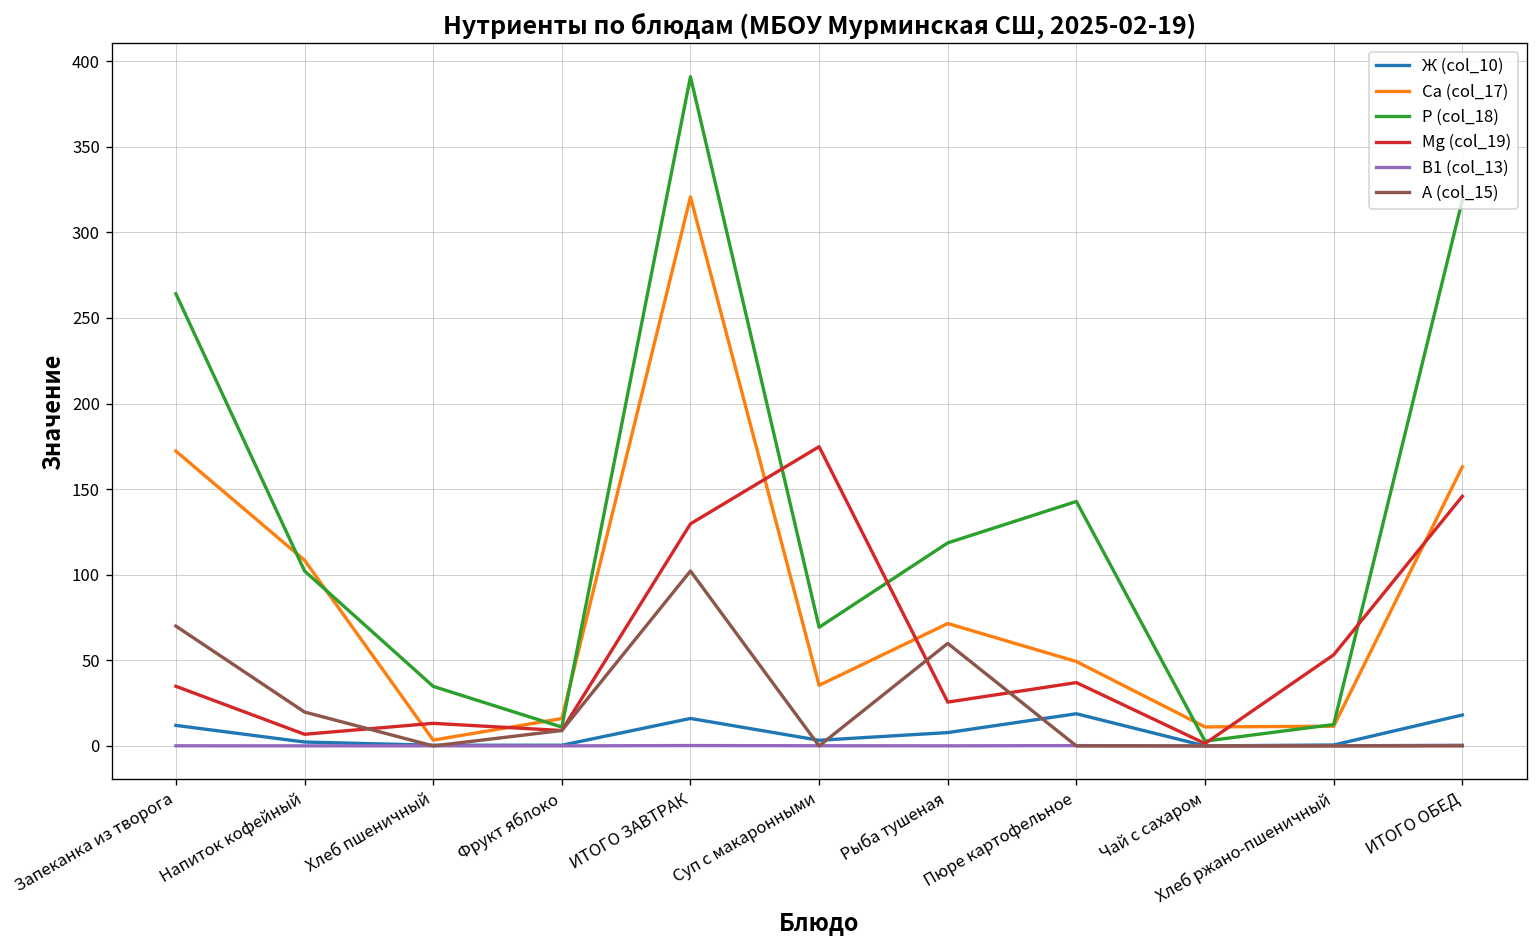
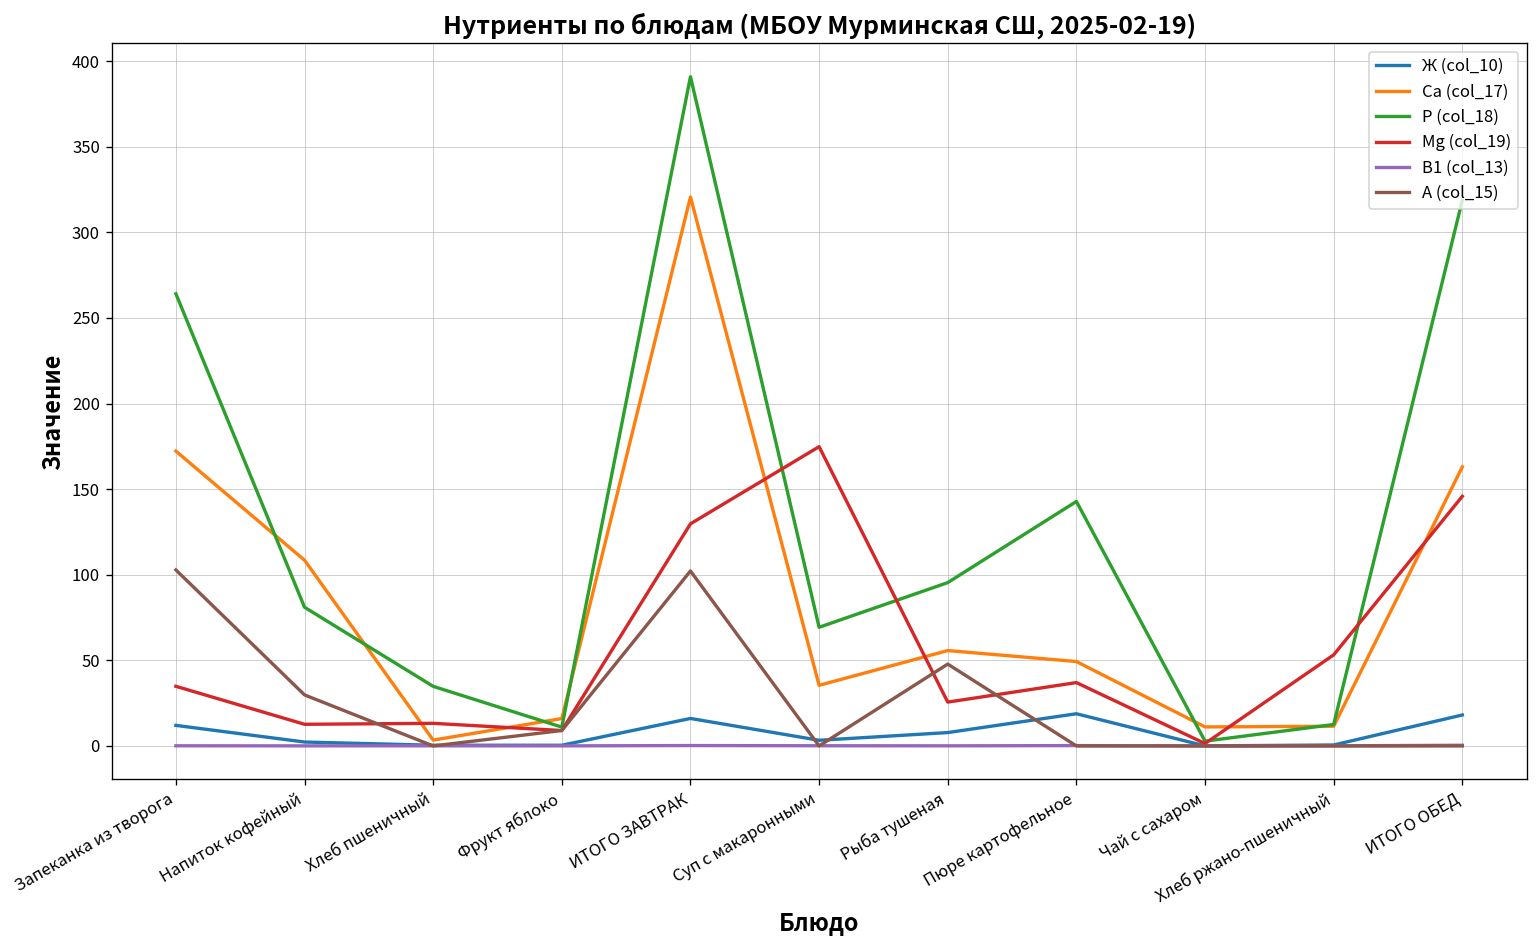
А (col_15), Запеканка из творога: 70 -> 103
Р (col_18), Напиток кофейный: 102 -> 81
Mg (col_19), Напиток кофейный: 7 -> 13
А (col_15), Напиток кофейный: 20 -> 30
Са (col_17), Рыба тушеная: 72 -> 56
Р (col_18), Рыба тушеная: 119 -> 95
А (col_15), Рыба тушеная: 60 -> 48
